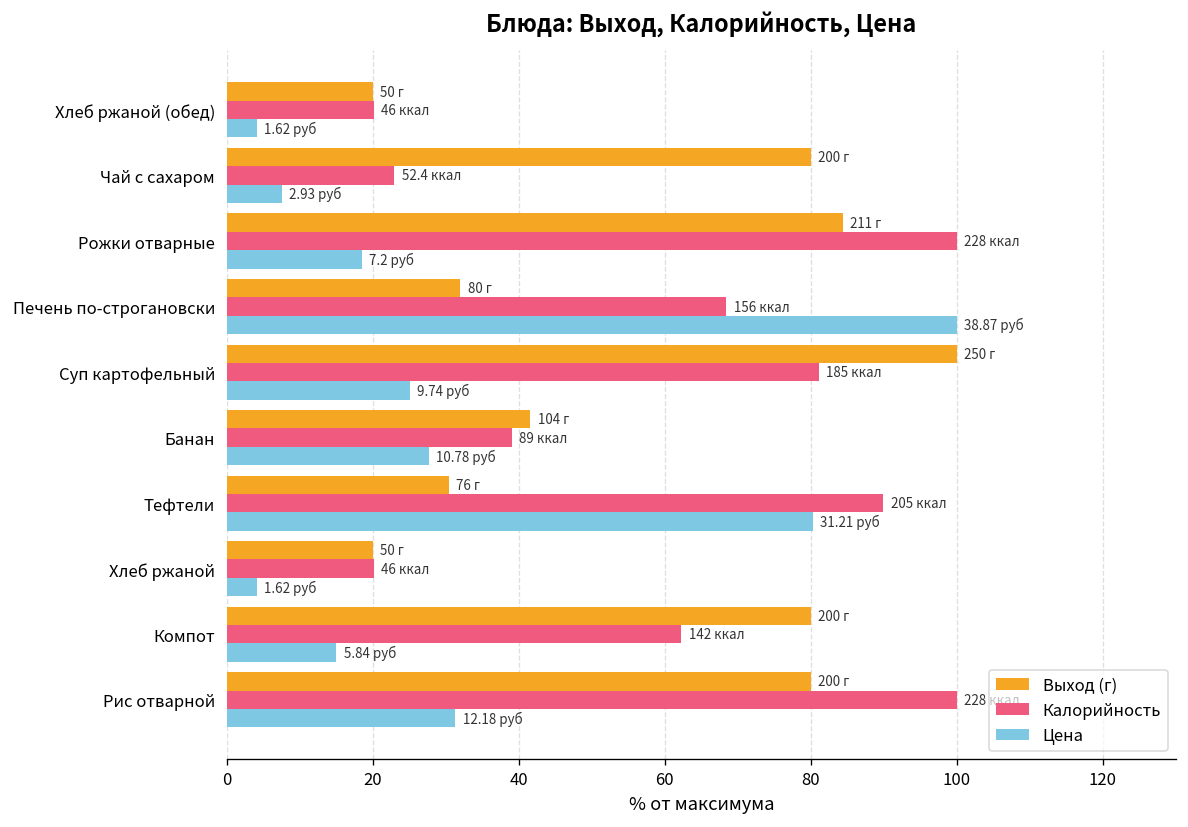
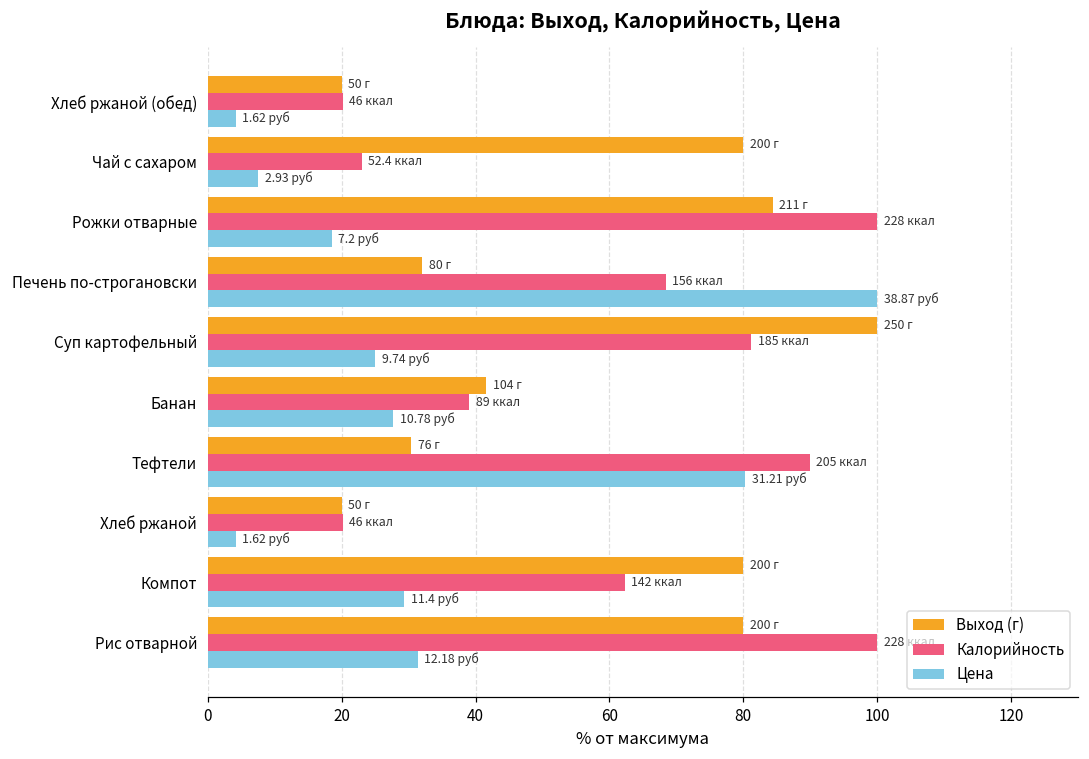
Цена, Компот: 5.84 -> 11.4
